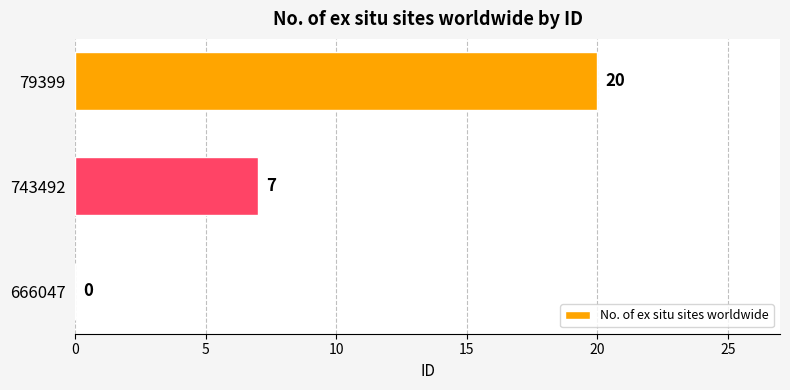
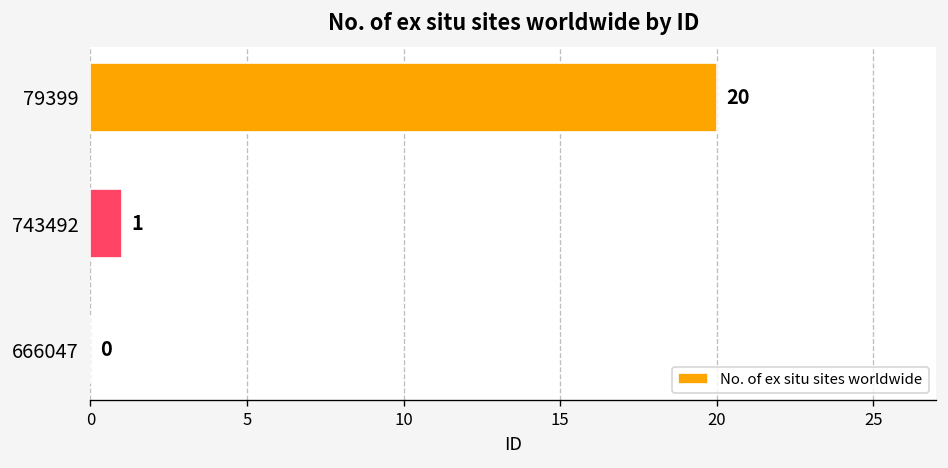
743492: 7 -> 1
